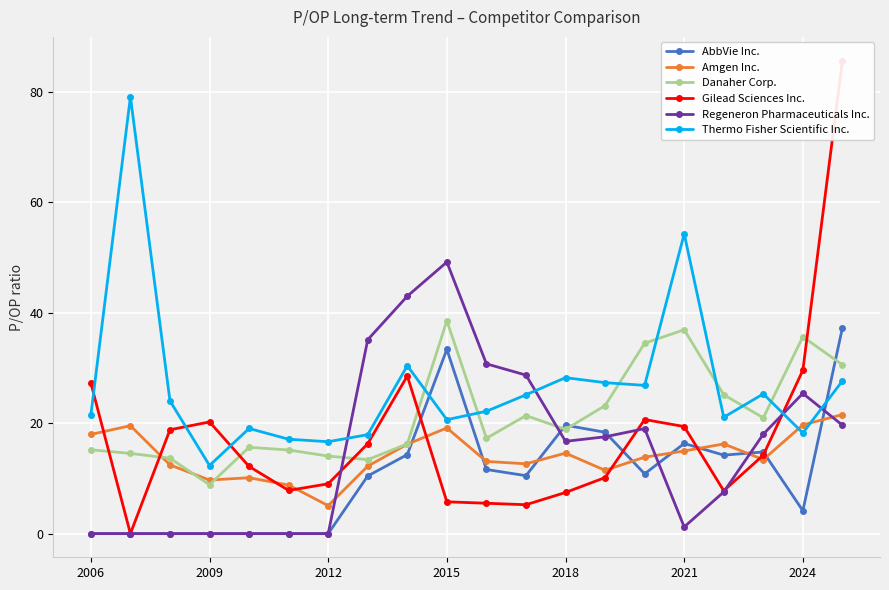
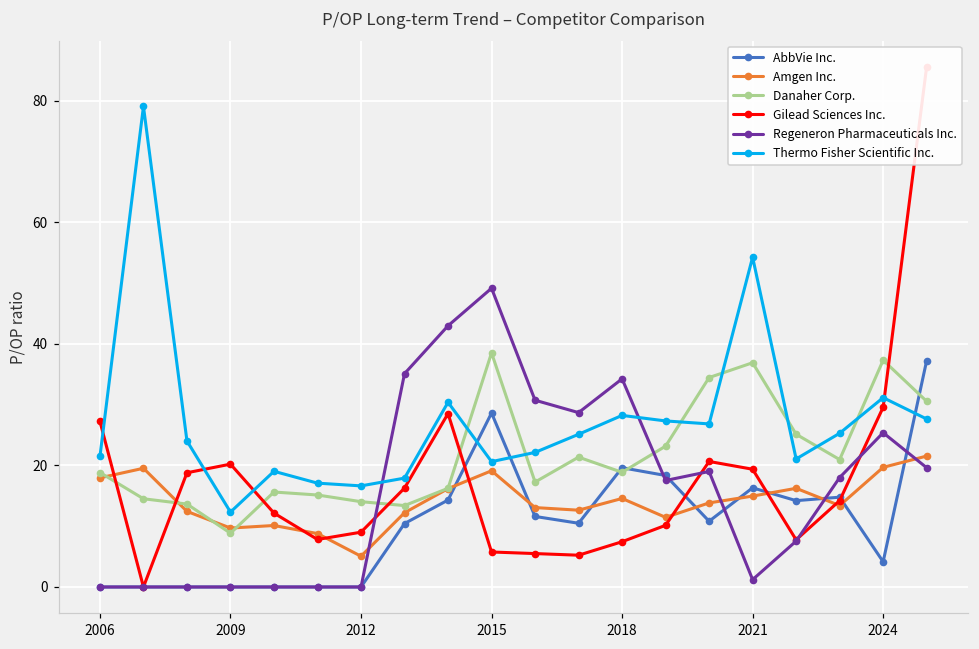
Danaher Corp., 2006: 15 -> 19
AbbVie Inc., 2015: 33 -> 29
Regeneron Pharmaceuticals Inc., 2018: 17 -> 34
Danaher Corp., 2024: 36 -> 37
Thermo Fisher Scientific Inc., 2024: 18 -> 31
